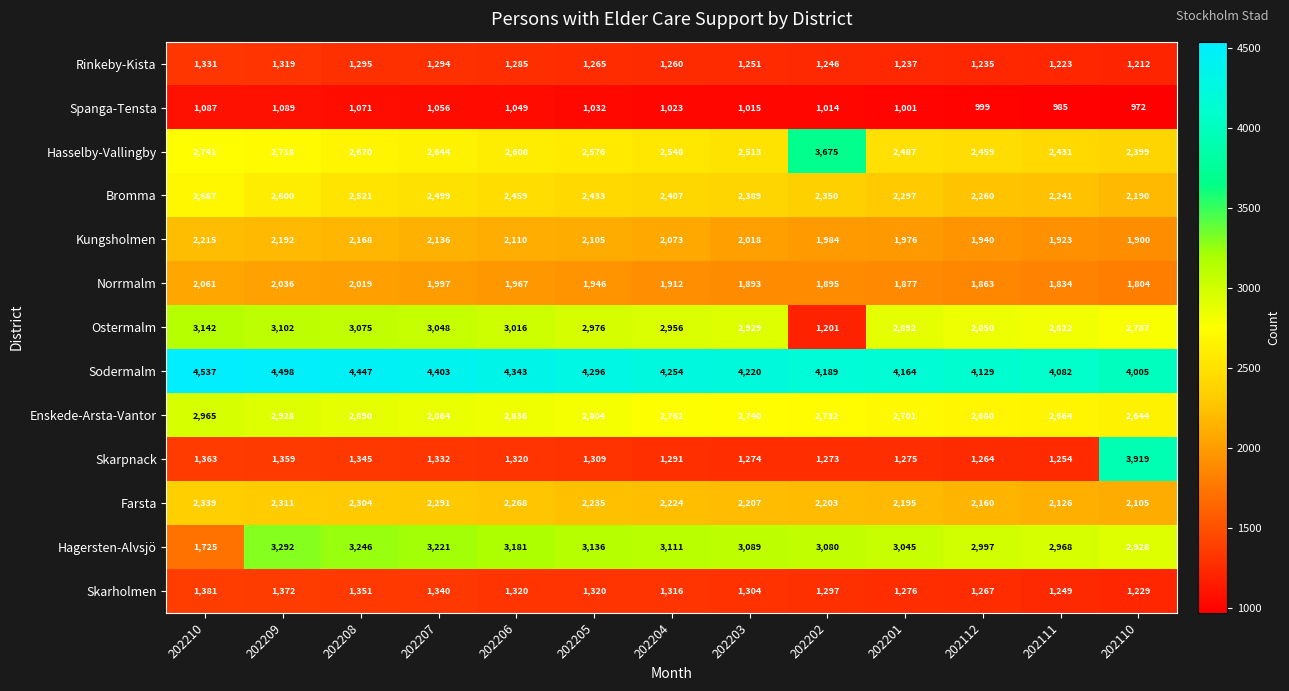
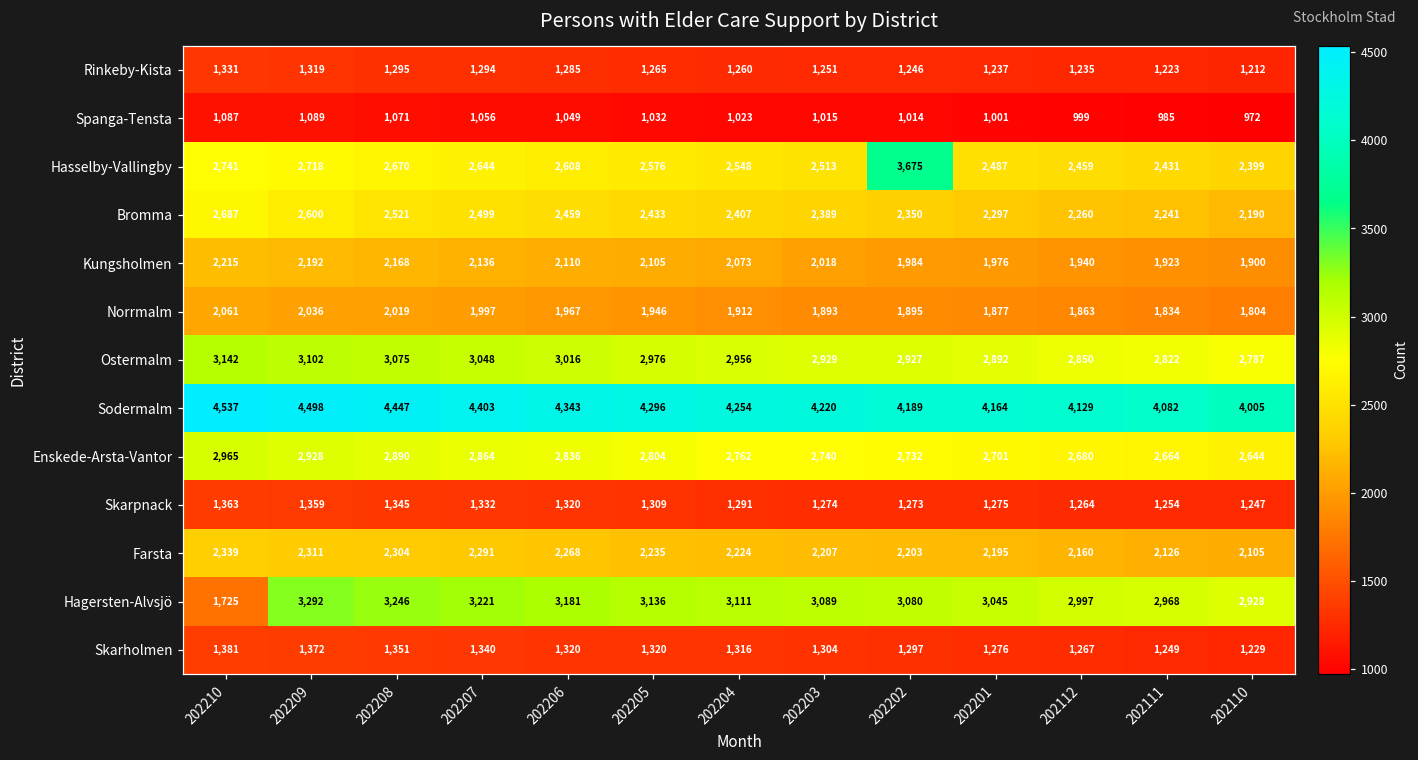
Ostermalm, 202202: 1,201 -> 2,927
Skarpnack, 202110: 3,919 -> 1,247
